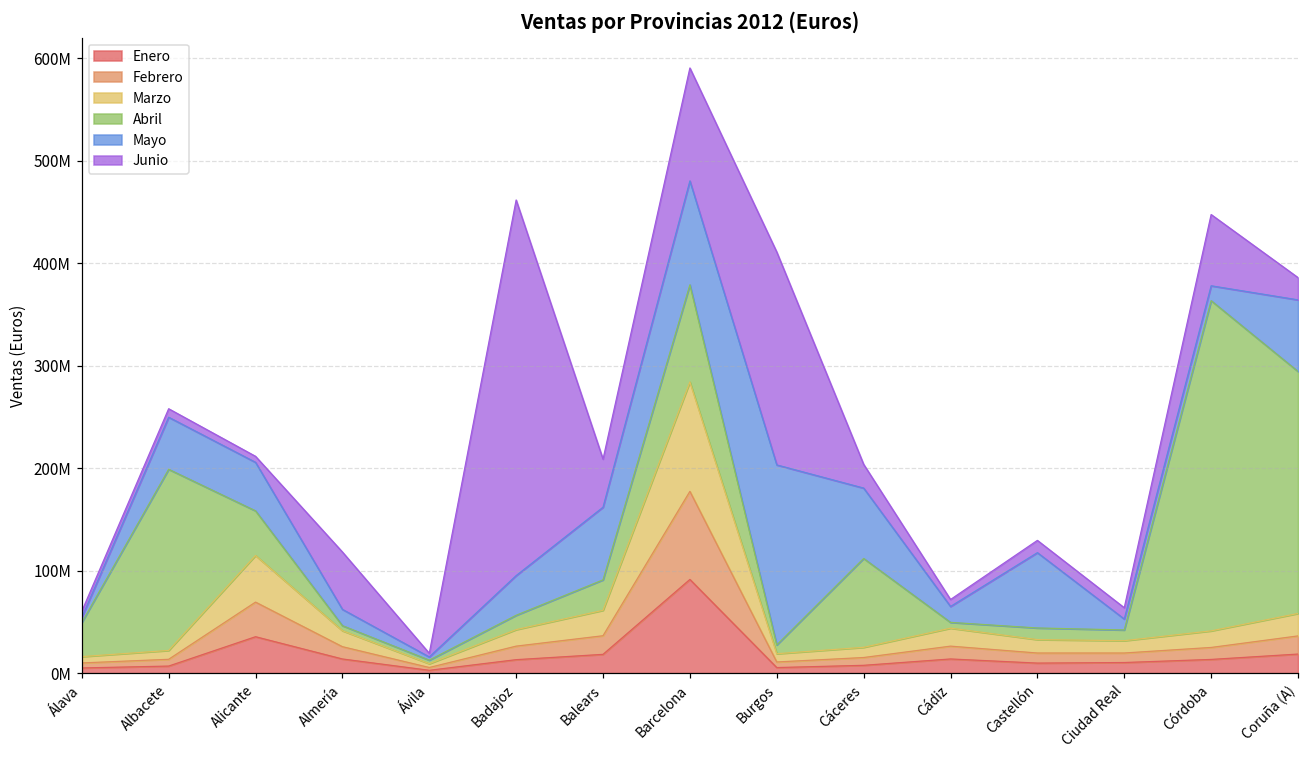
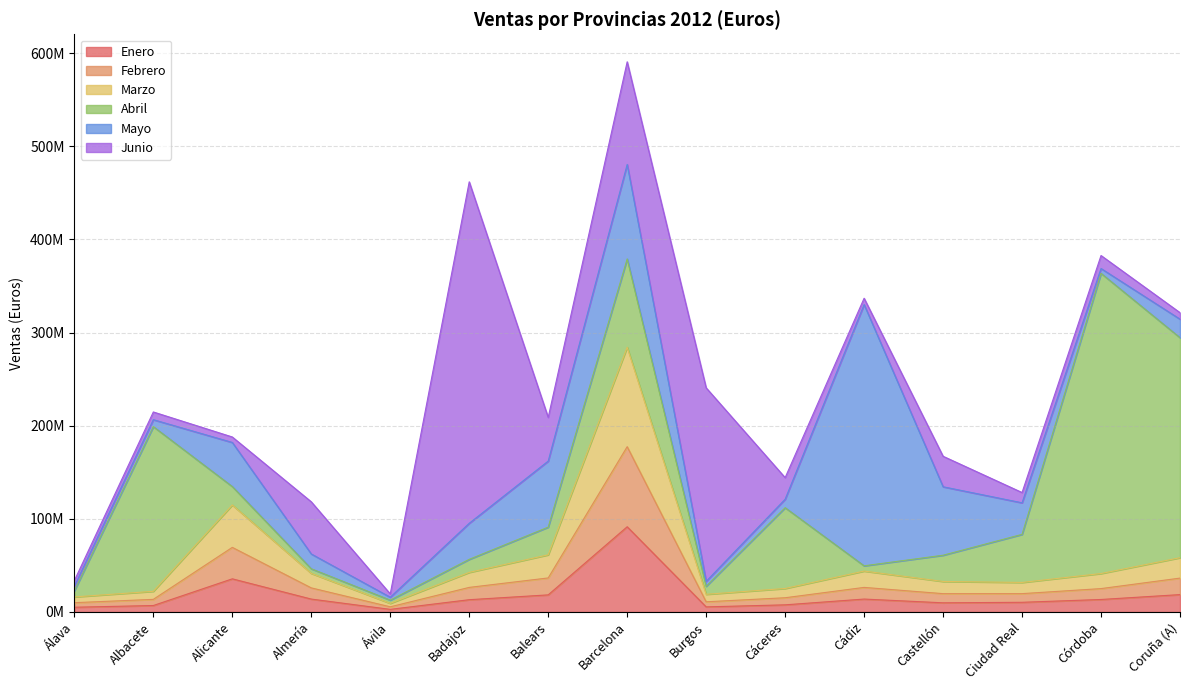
Abril, Álava: 30000000 -> 10000000
Mayo, Albacete: 50000000 -> 10000000
Abril, Alicante: 40000000 -> 20000000
Mayo, Burgos: 180000000 -> 10000000
Mayo, Cáceres: 70000000 -> 10000000
Mayo, Cádiz: 20000000 -> 280000000
Abril, Castellón: 10000000 -> 30000000
Junio, Castellón: 10000000 -> 30000000
Abril, Ciudad Real: 10000000 -> 50000000
Mayo, Ciudad Real: 10000000 -> 30000000
Mayo, Córdoba: 15000000 -> 5000000
Junio, Córdoba: 70000000 -> 10000000
Mayo, Coruña (A): 70000000 -> 20000000
Junio, Coruña (A): 20000000 -> 10000000
